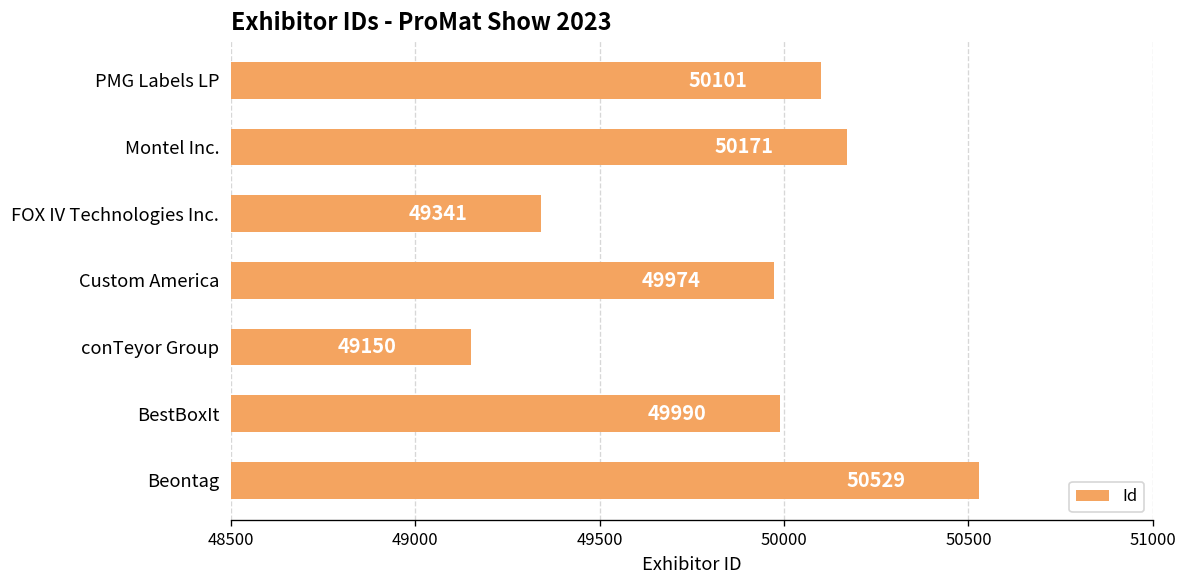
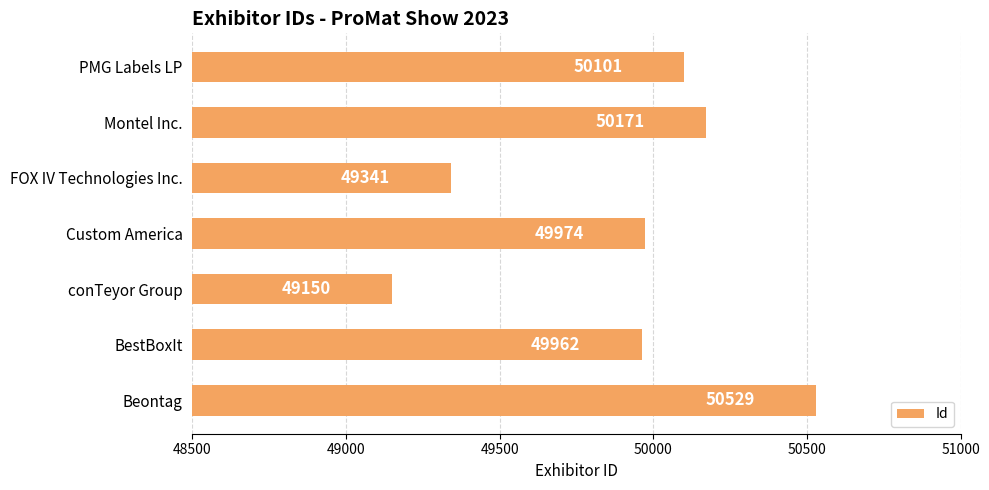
BestBoxIt: 49990 -> 49962
